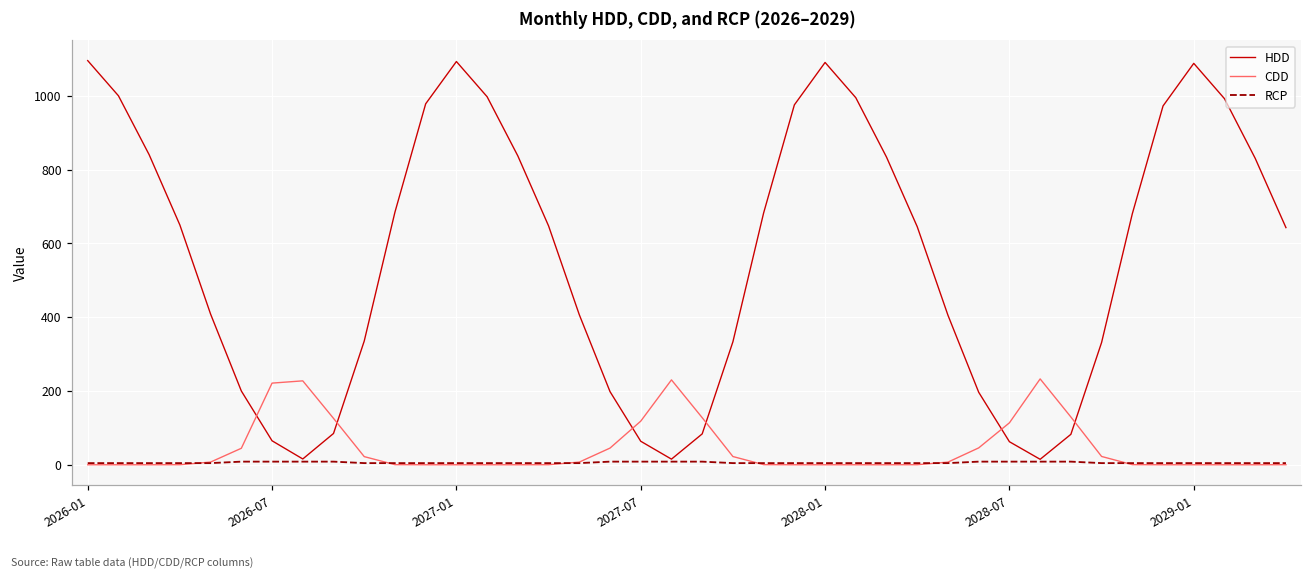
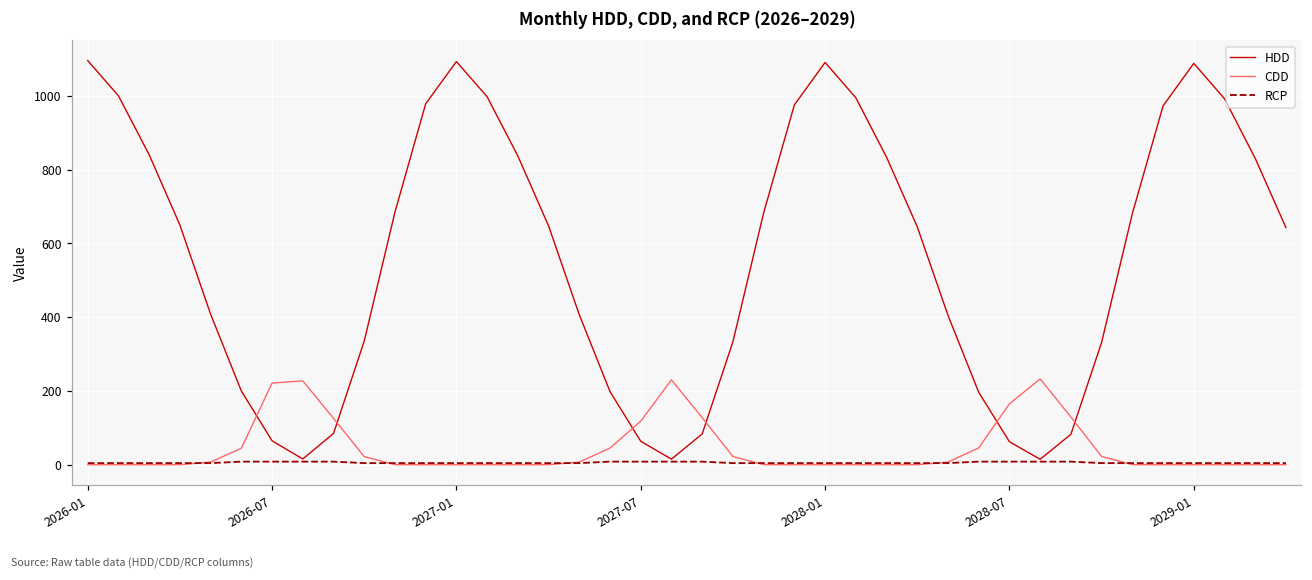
CDD, 2028-07: 110 -> 170
